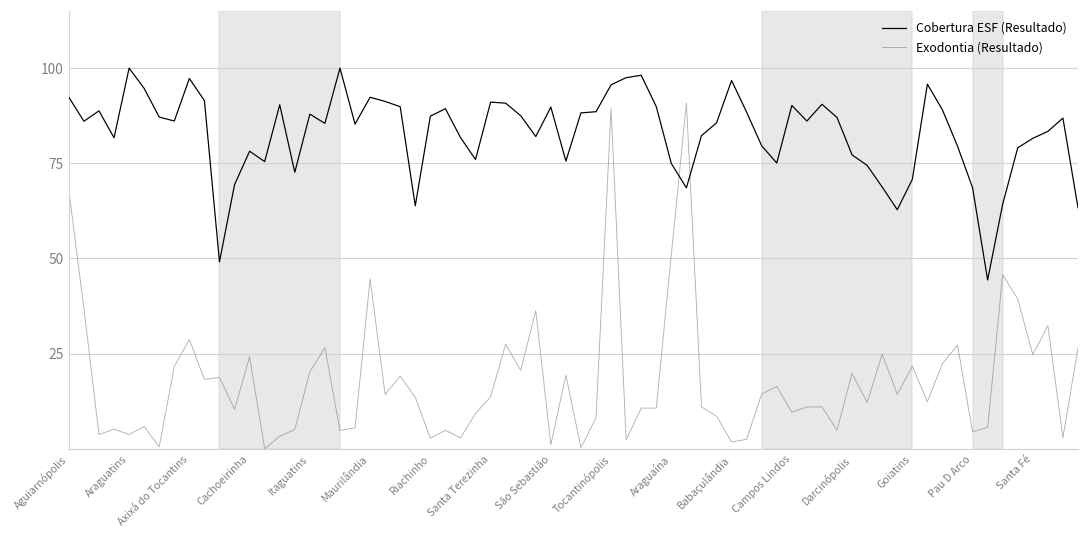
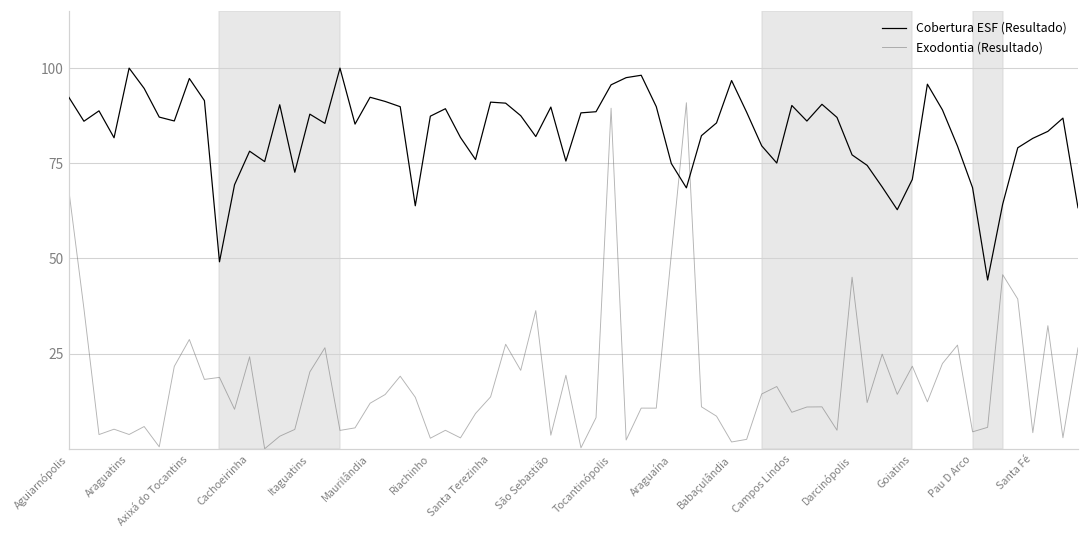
Exodontia (Resultado), Maurilândia: 45 -> 12
Exodontia (Resultado), São Sebastião: 1 -> 4
Exodontia (Resultado), Darcinópolis: 20 -> 45
Exodontia (Resultado), Santa Fé: 25 -> 4
